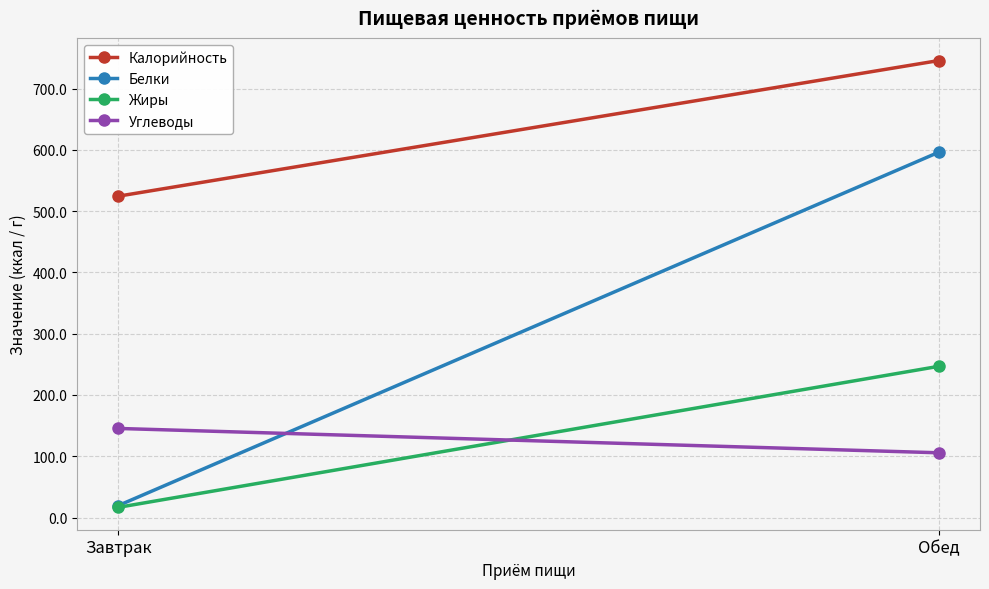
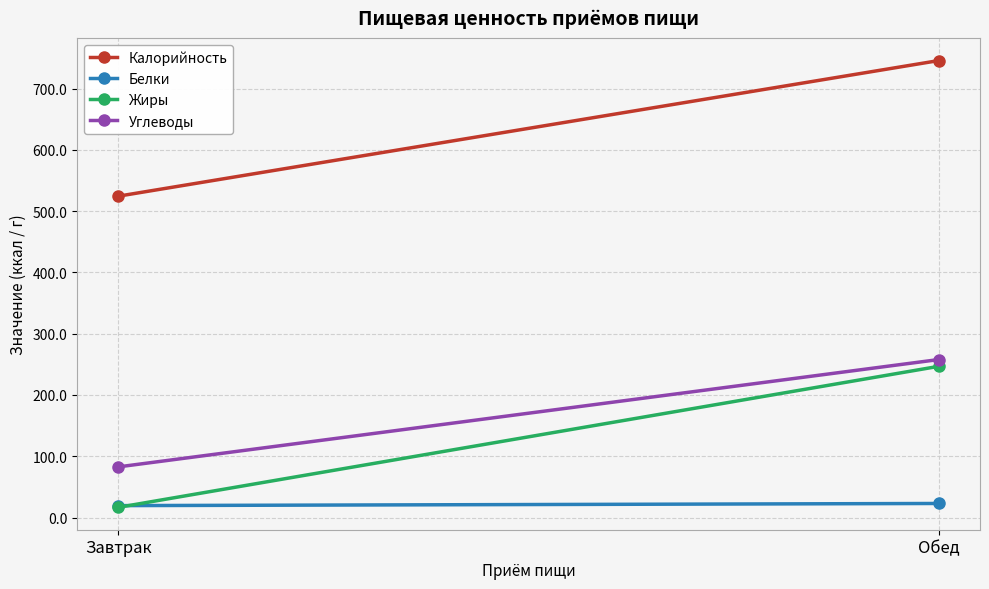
Углеводы, Завтрак: 150 -> 80
Белки, Обед: 600 -> 20
Углеводы, Обед: 110 -> 260
